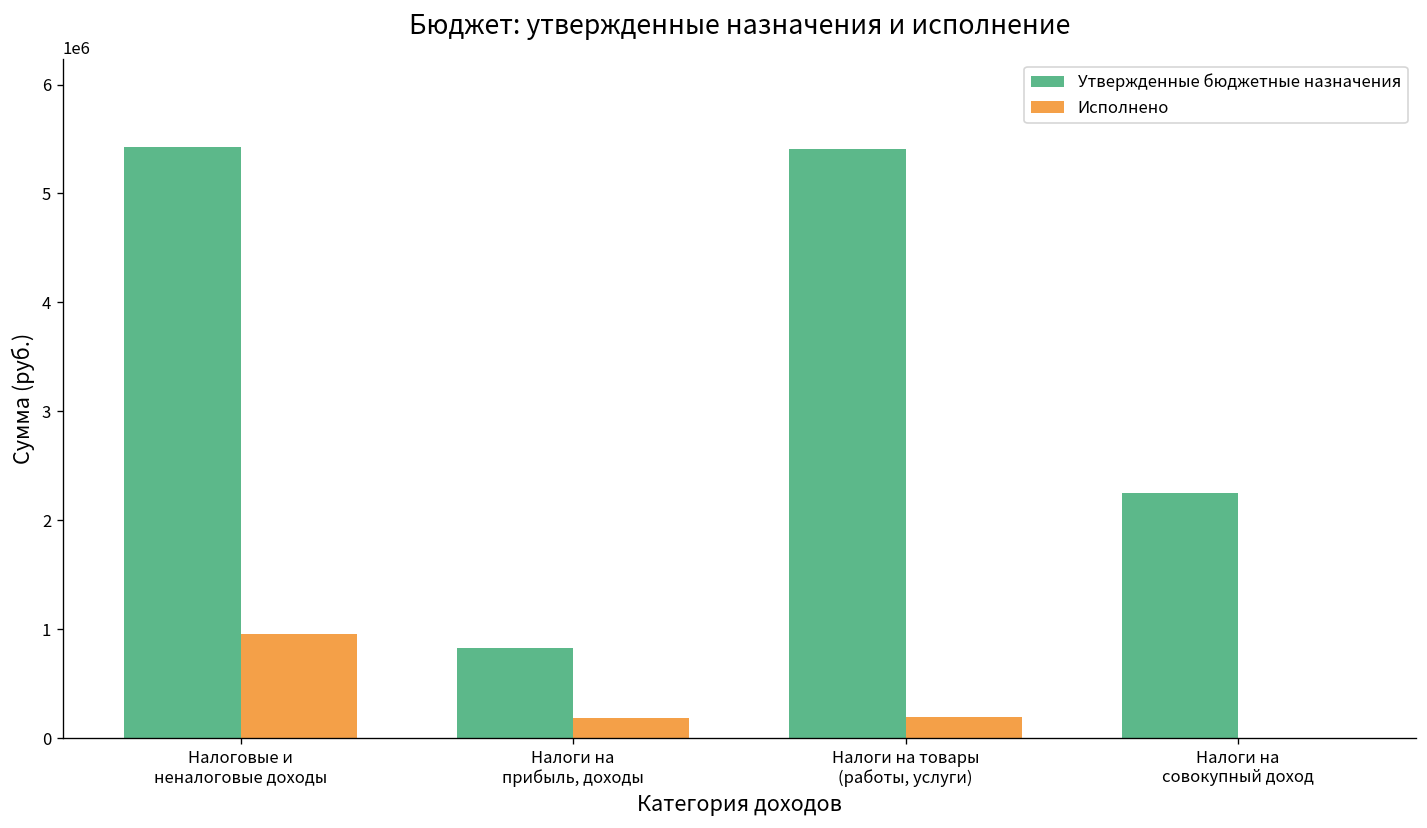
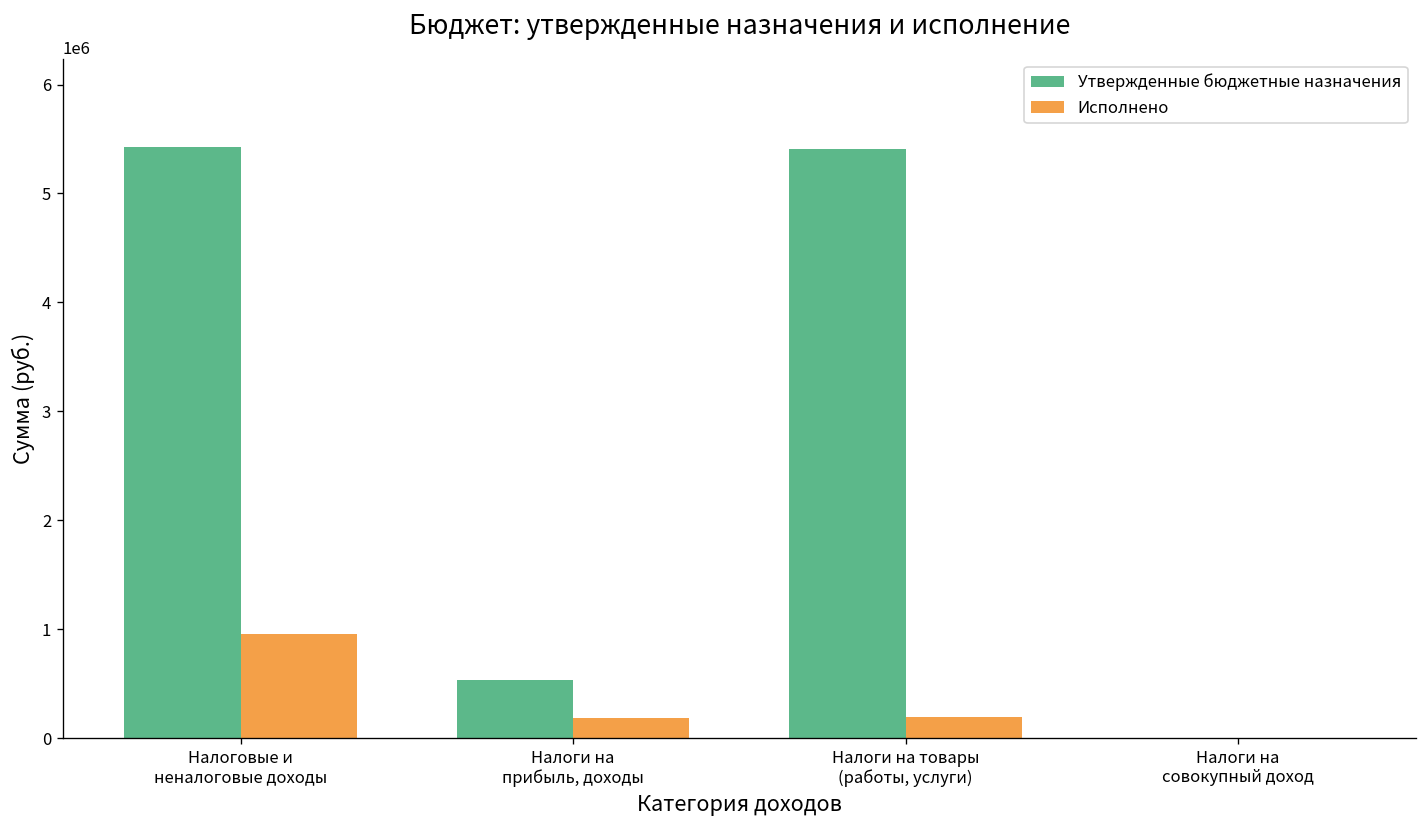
Утвержденные бюджетные назначения, Налоги на прибыль, доходы: 800000 -> 500000
Утвержденные бюджетные назначения, Налоги на совокупный доход: 2200000 -> 0
